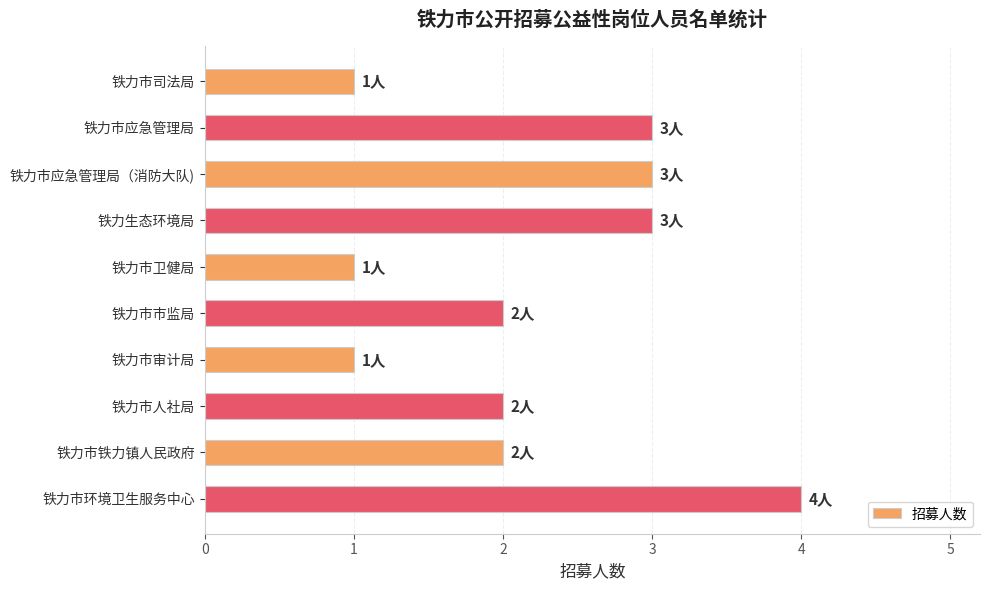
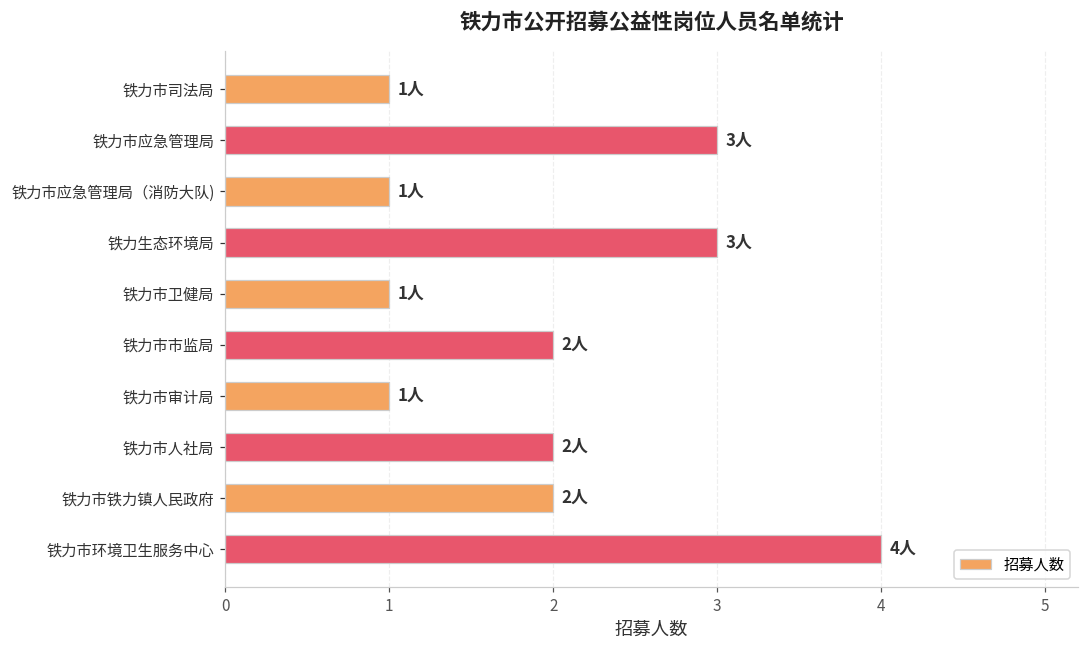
铁力市应急管理局（消防大队): 3人 -> 1人
